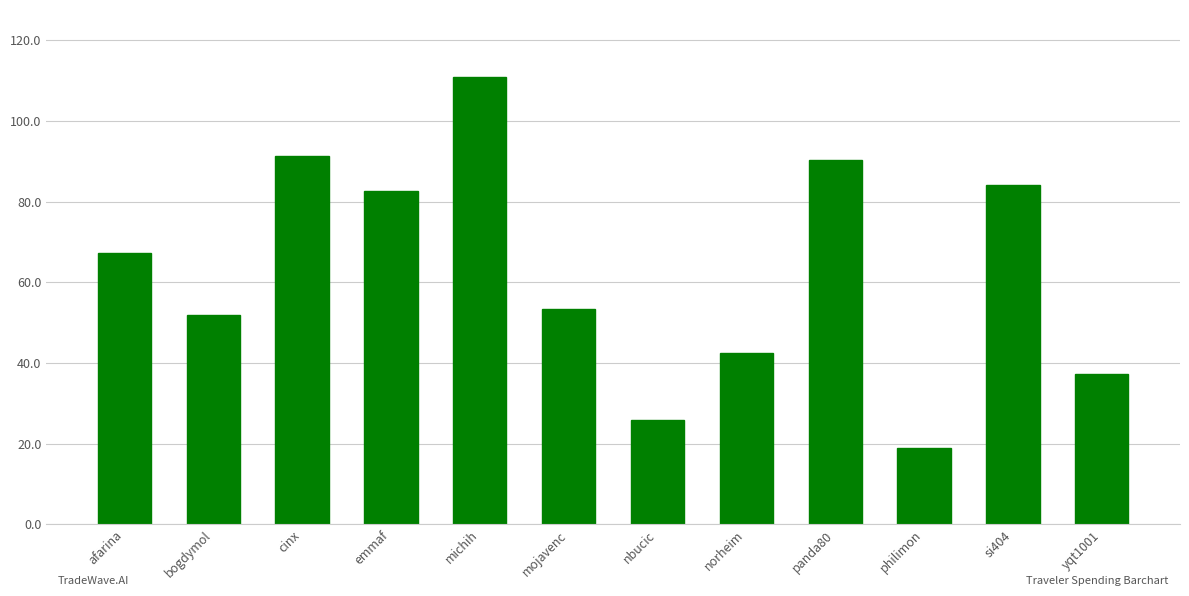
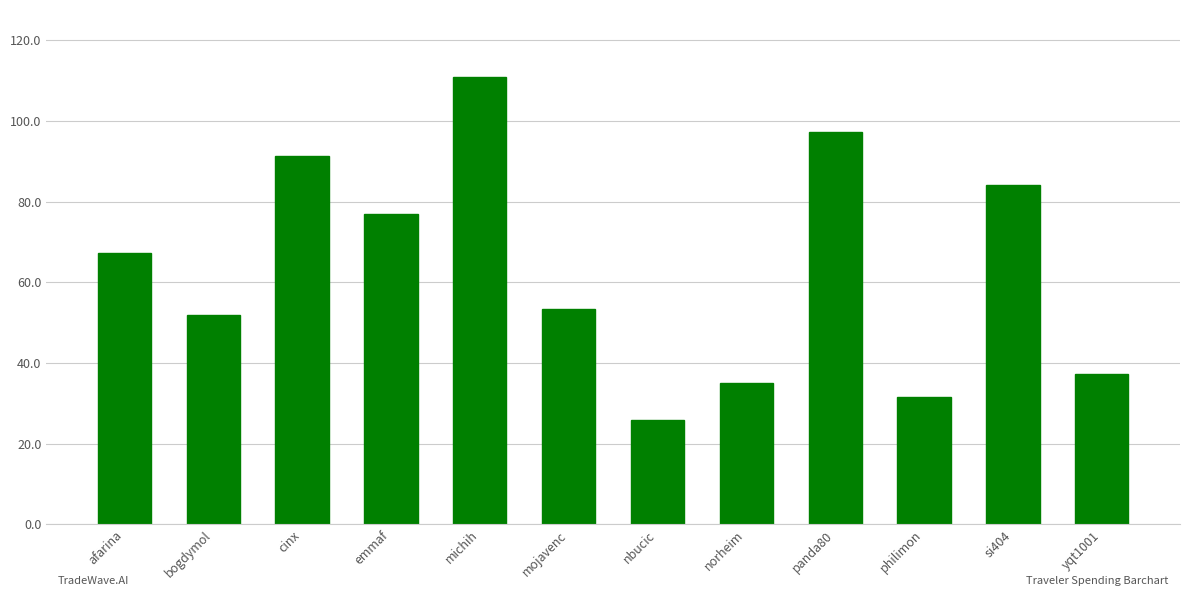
emmaf: 83 -> 77
norheim: 42 -> 35
panda80: 90 -> 97
philimon: 19 -> 31
